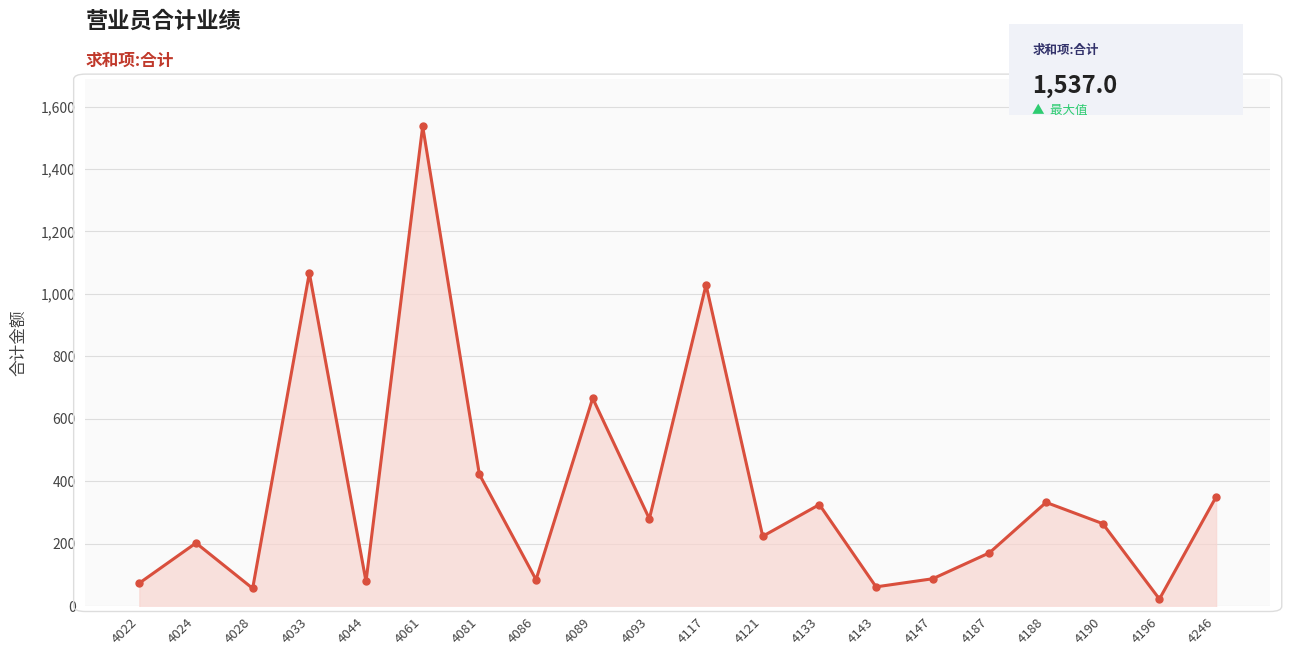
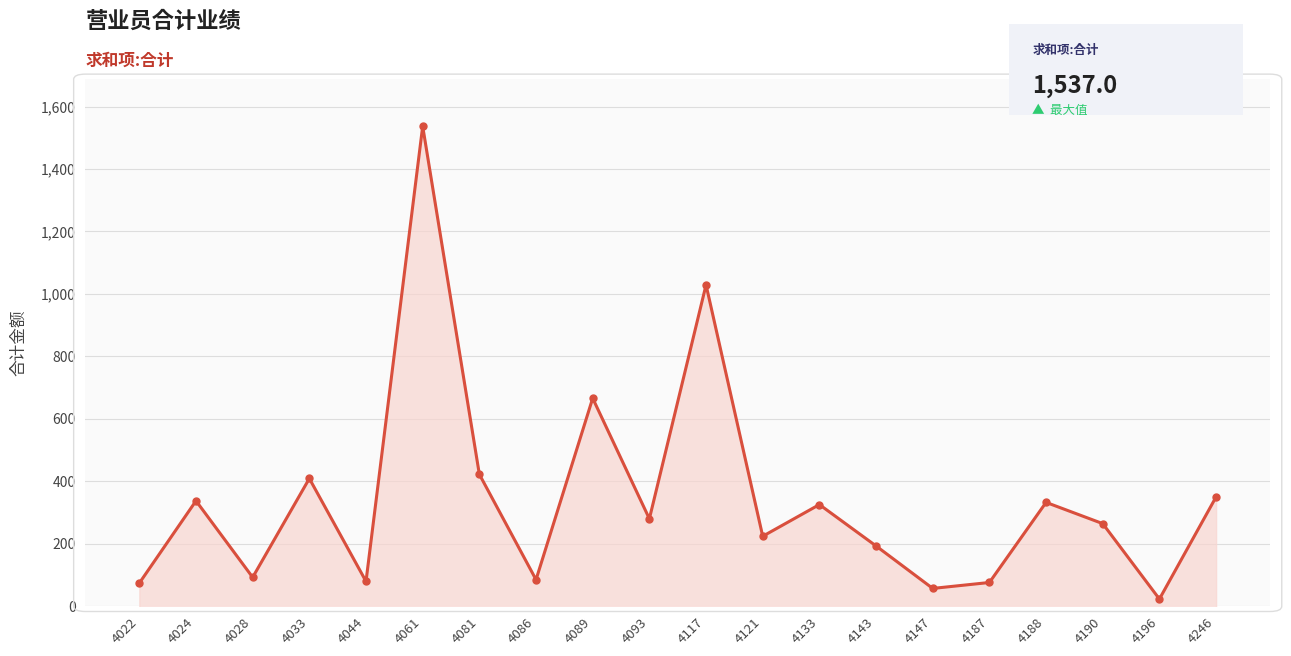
4024: 200 -> 340
4028: 60 -> 90
4033: 1,070 -> 410
4143: 60 -> 190
4147: 90 -> 60
4187: 170 -> 80
